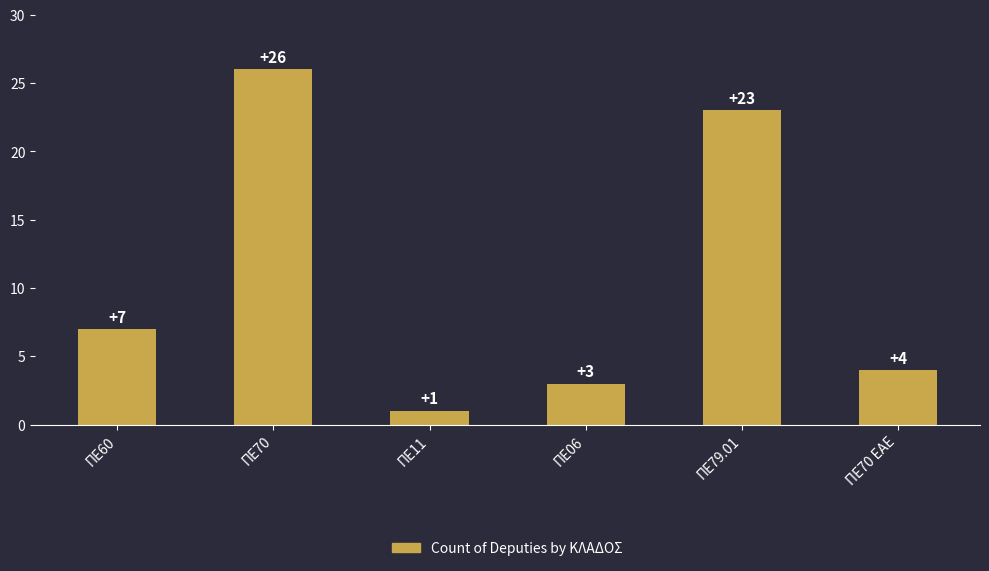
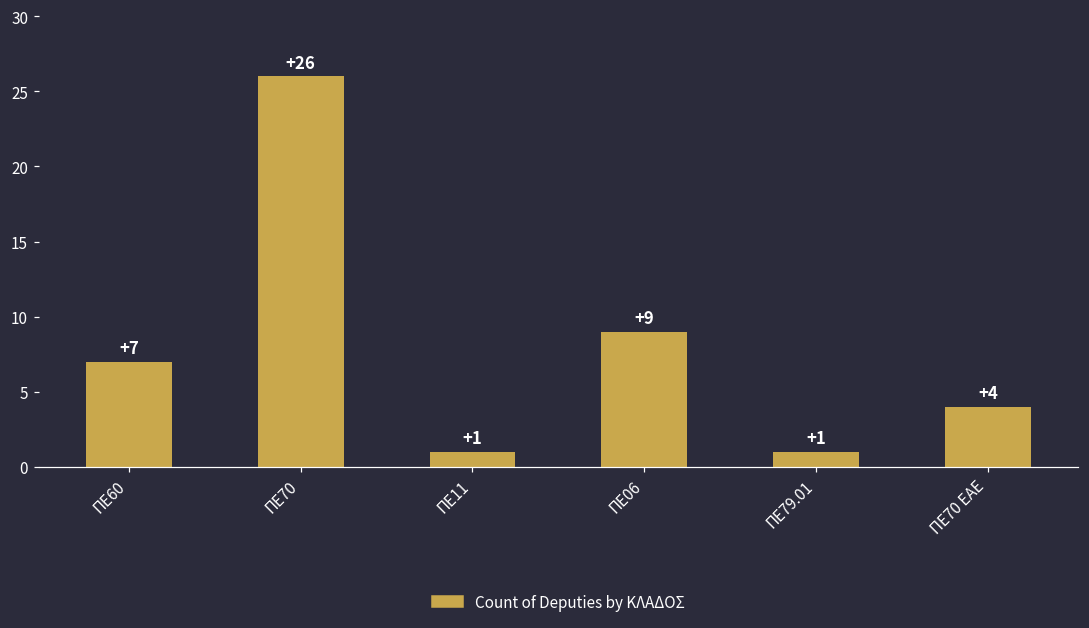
ΠΕ06: +3 -> +9
ΠΕ79.01: +23 -> +1
